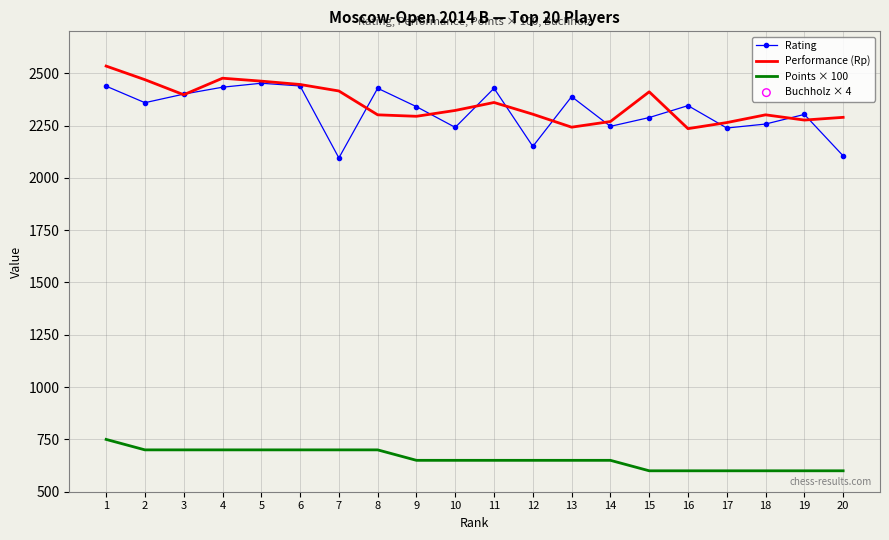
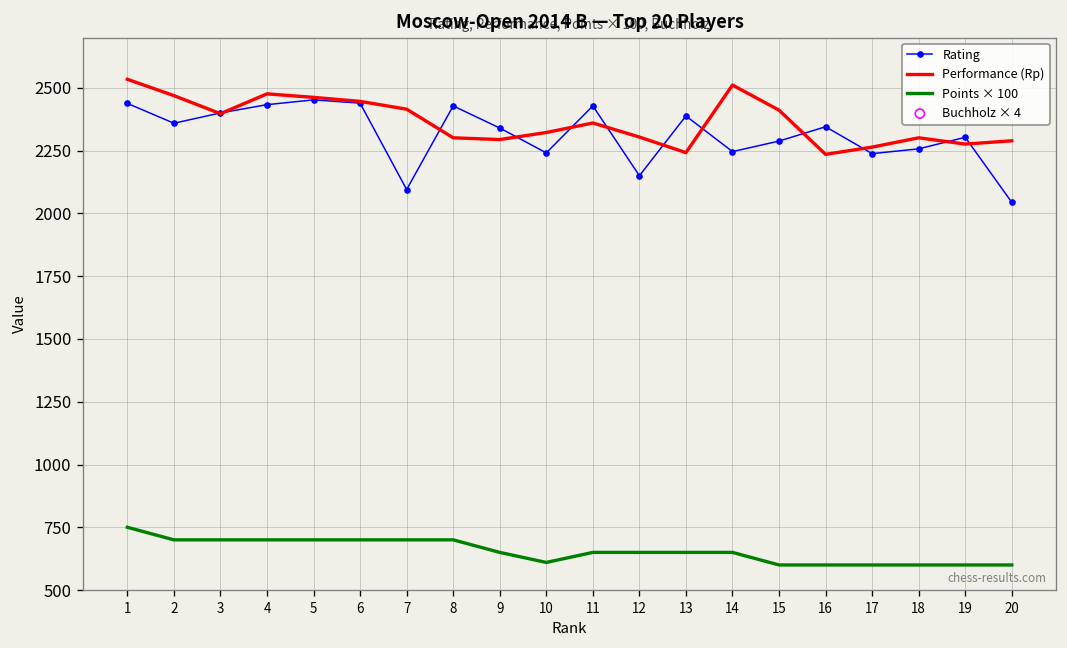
Points × 100, 10: 650 -> 610
Performance (Rp), 14: 2270 -> 2510
Rating, 20: 2110 -> 2040
